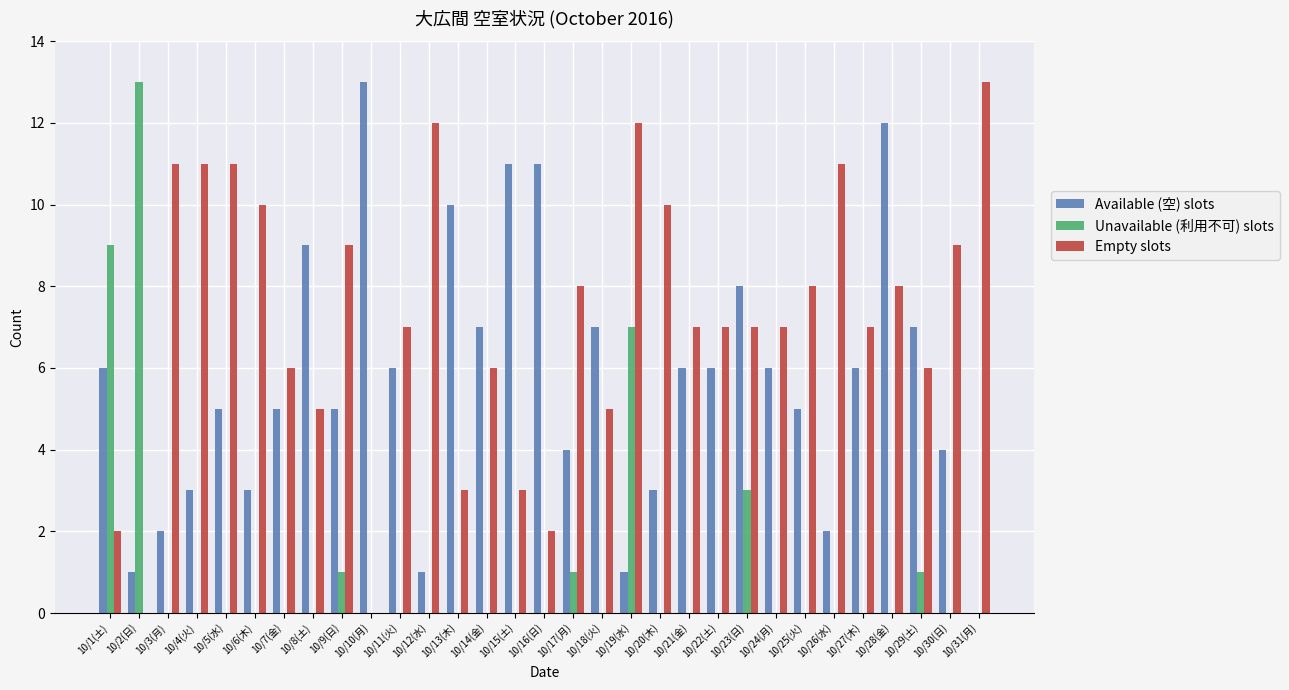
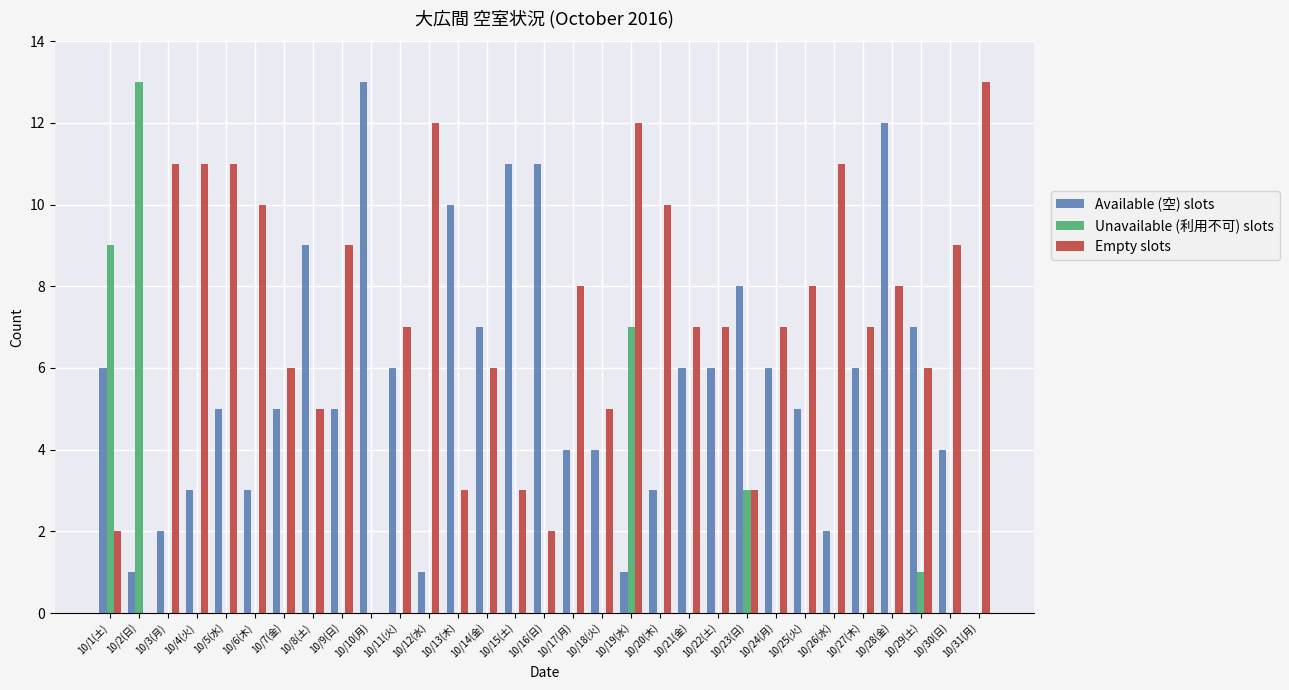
Unavailable (利用不可) slots, 10/9(日): 1 -> 0
Unavailable (利用不可) slots, 10/17(月): 1 -> 0
Available (空) slots, 10/18(火): 7 -> 4
Empty slots, 10/23(日): 7 -> 3
